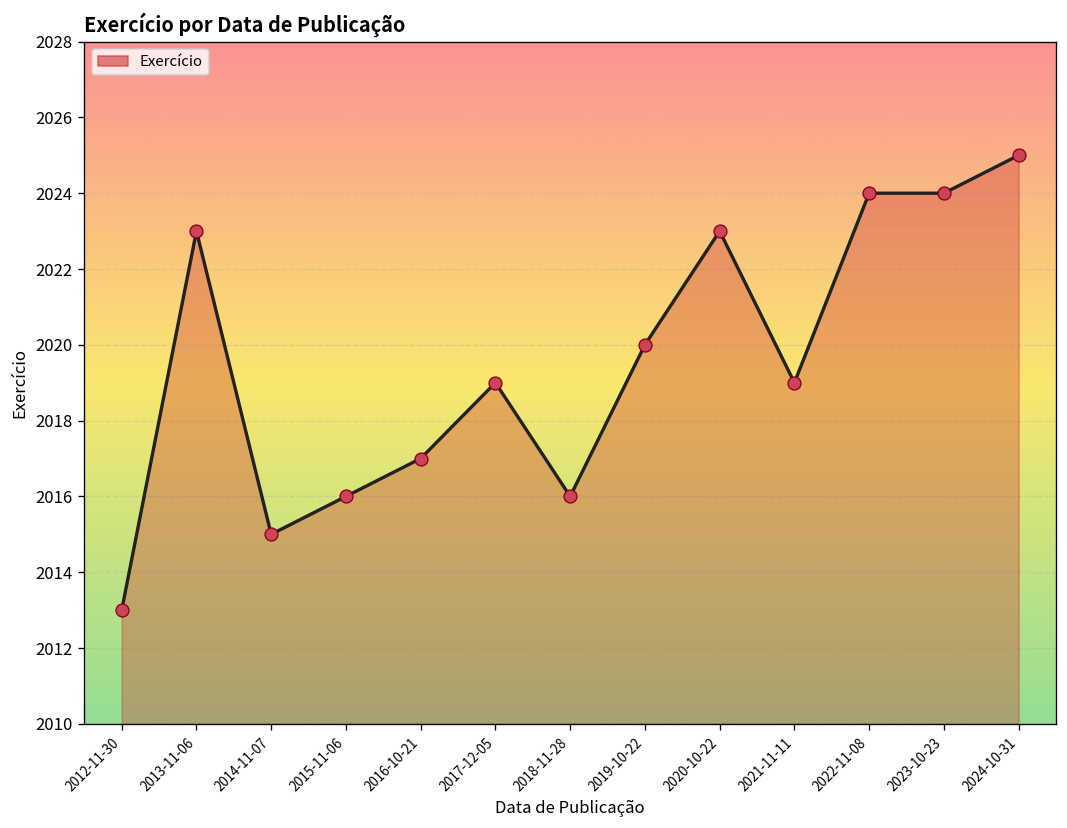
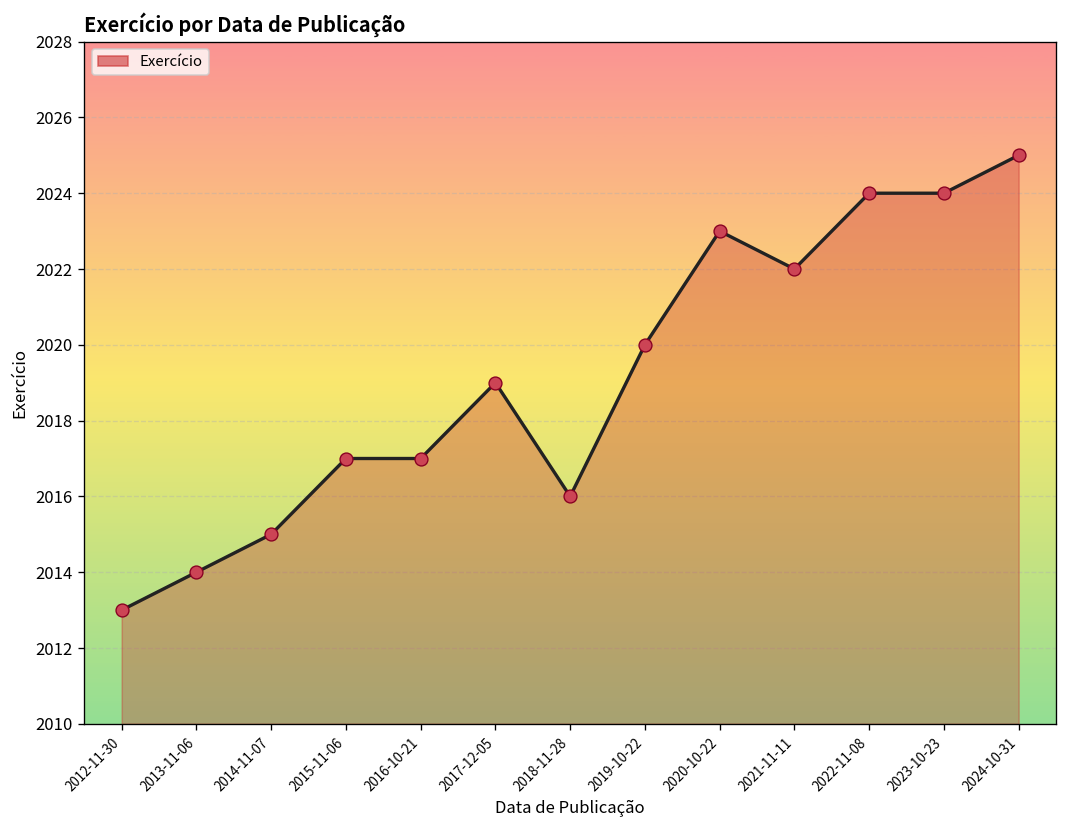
2013-11-06: 2023 -> 2014
2015-11-06: 2016 -> 2017
2021-11-11: 2019 -> 2022
